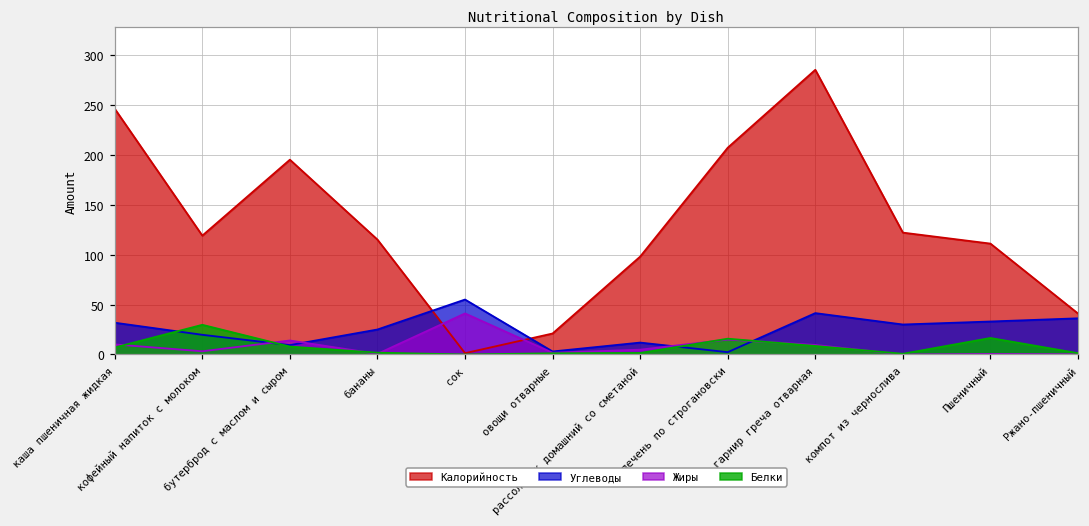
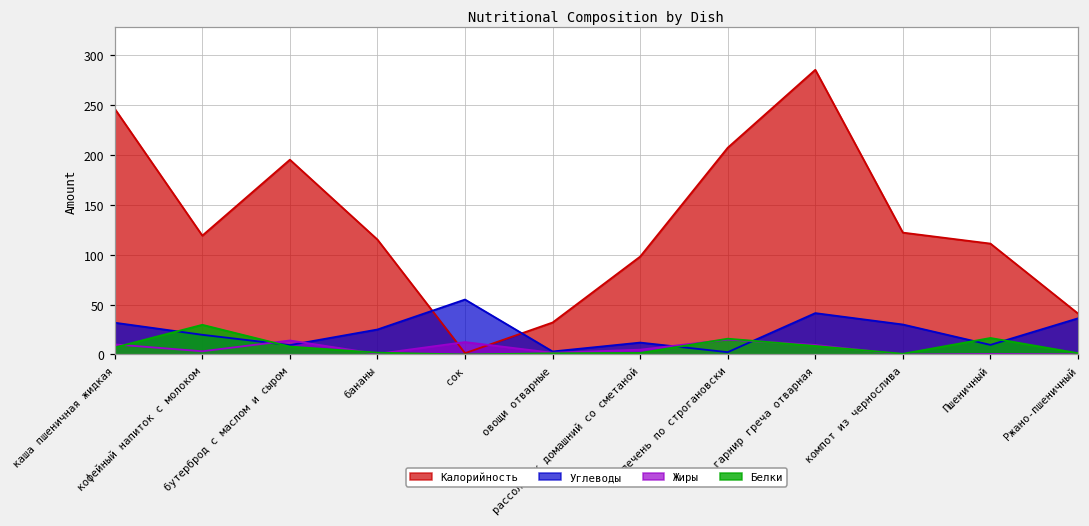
Жиры, сок: 40 -> 10
Калорийность, овощи отварные: 20 -> 30
Углеводы, Пшеничный: 30 -> 10
